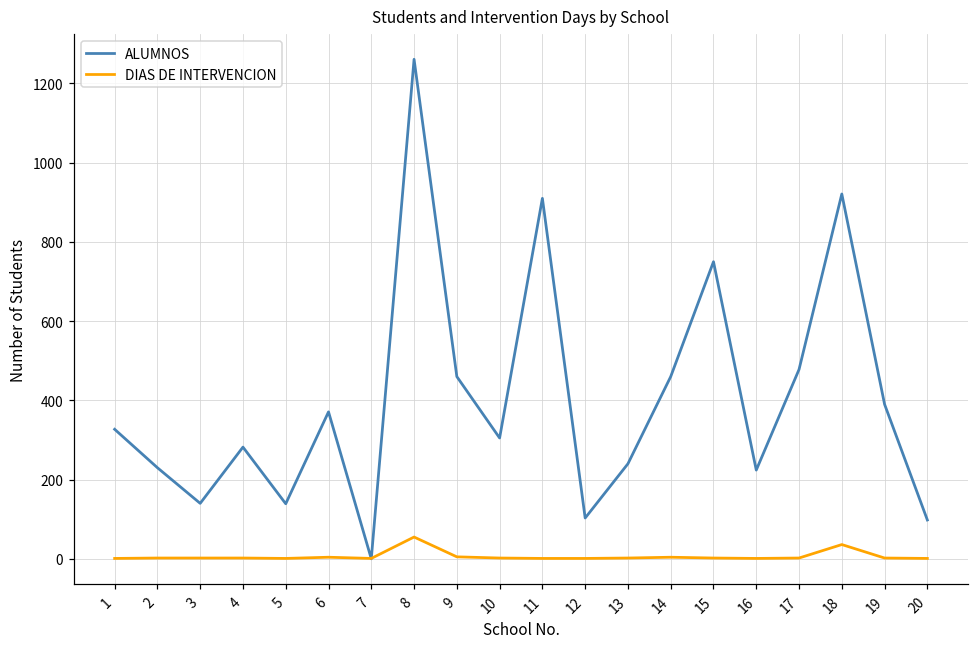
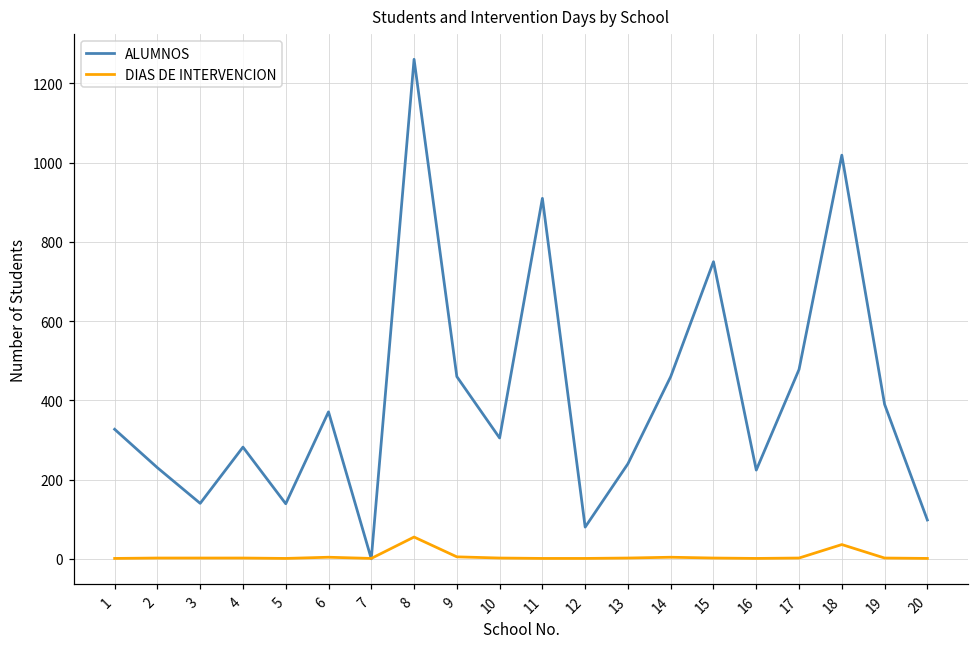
ALUMNOS, 12: 100 -> 80
ALUMNOS, 18: 920 -> 1020
